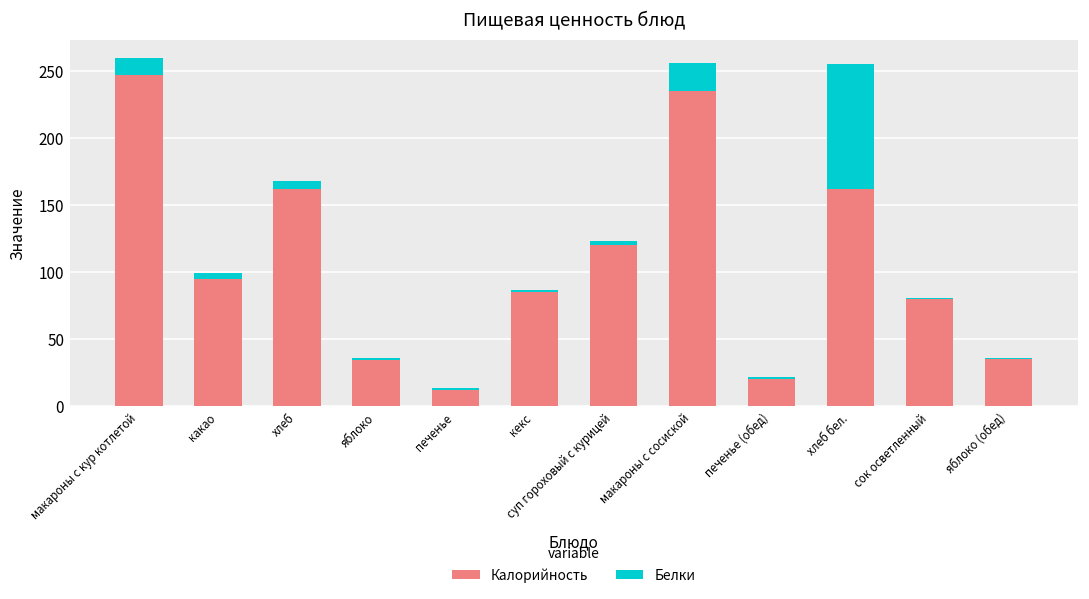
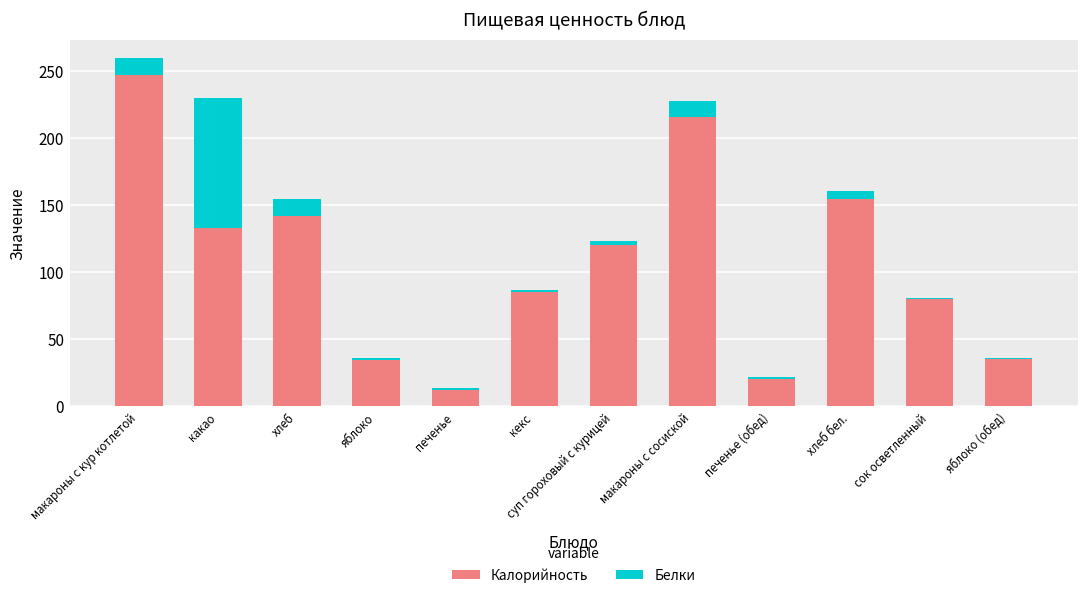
Калорийность, какао: 95 -> 133
Белки, какао: 5 -> 97
Калорийность, хлеб: 162 -> 142
Белки, хлеб: 6 -> 13
Калорийность, макароны с сосиской: 235 -> 215
Белки, макароны с сосиской: 20 -> 13
Калорийность, хлеб бел.: 162 -> 155
Белки, хлеб бел.: 94 -> 6
